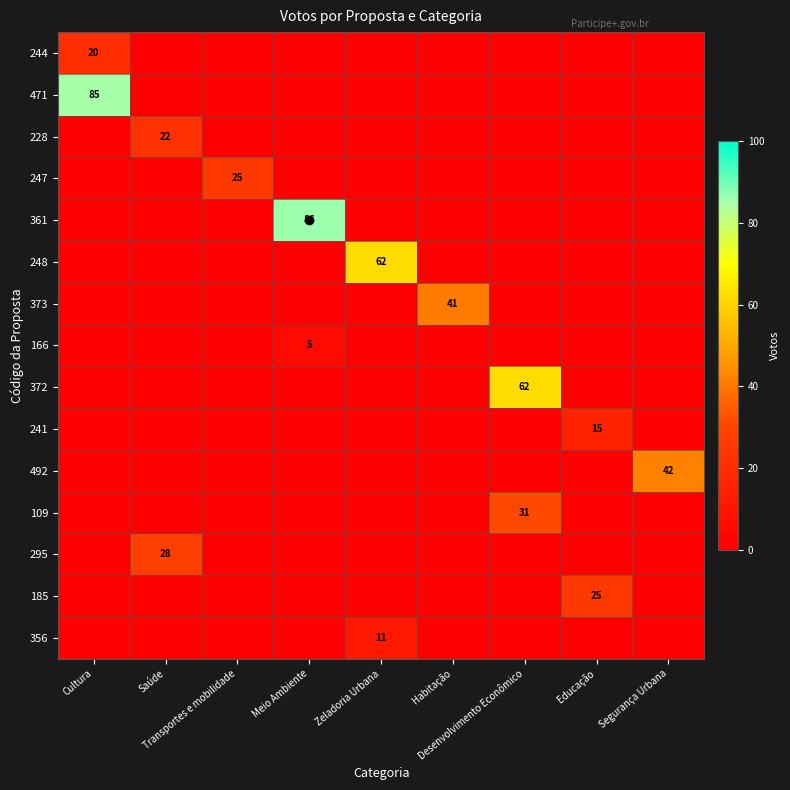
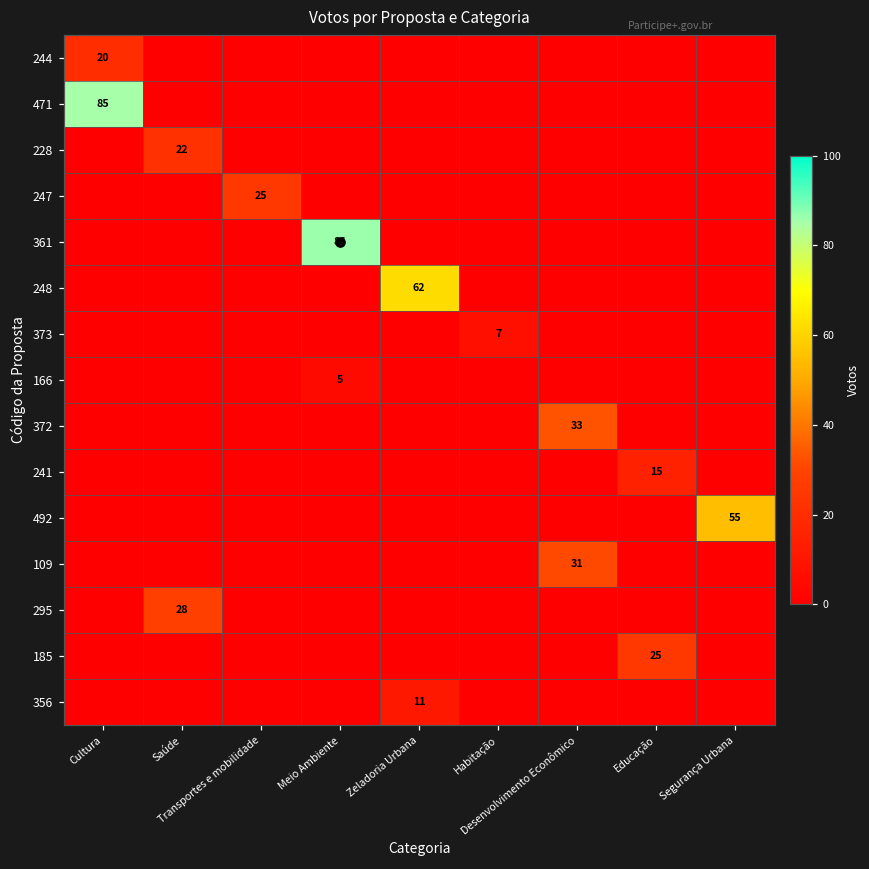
373, Habitação: 41 -> 7
372, Desenvolvimento Econômico: 62 -> 33
492, Segurança Urbana: 42 -> 55
